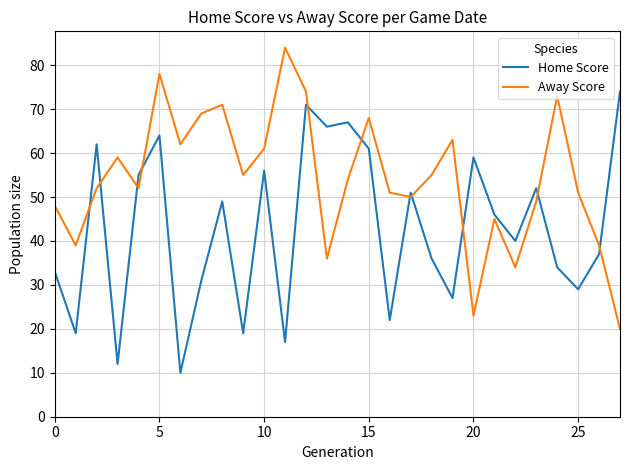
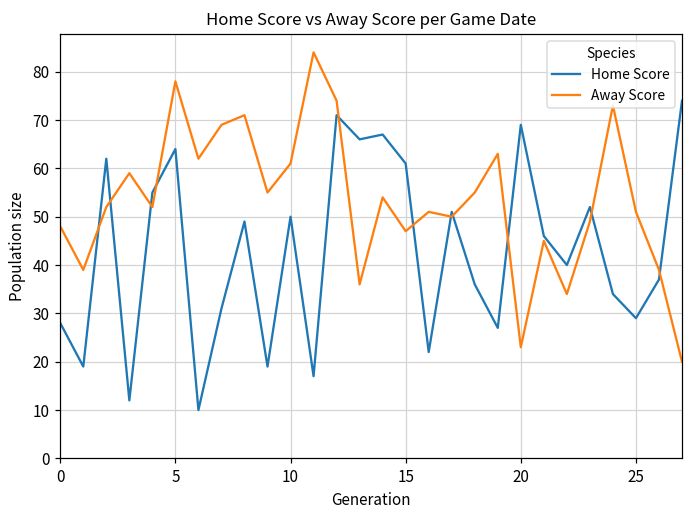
Home Score, 0: 33 -> 28
Home Score, 10: 56 -> 50
Away Score, 15: 68 -> 47
Home Score, 20: 59 -> 69
